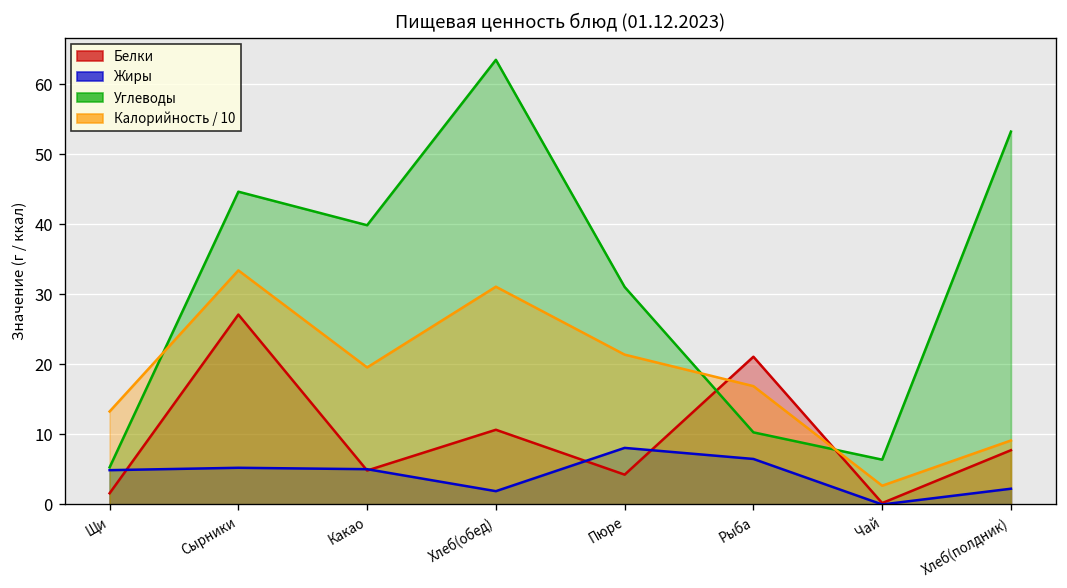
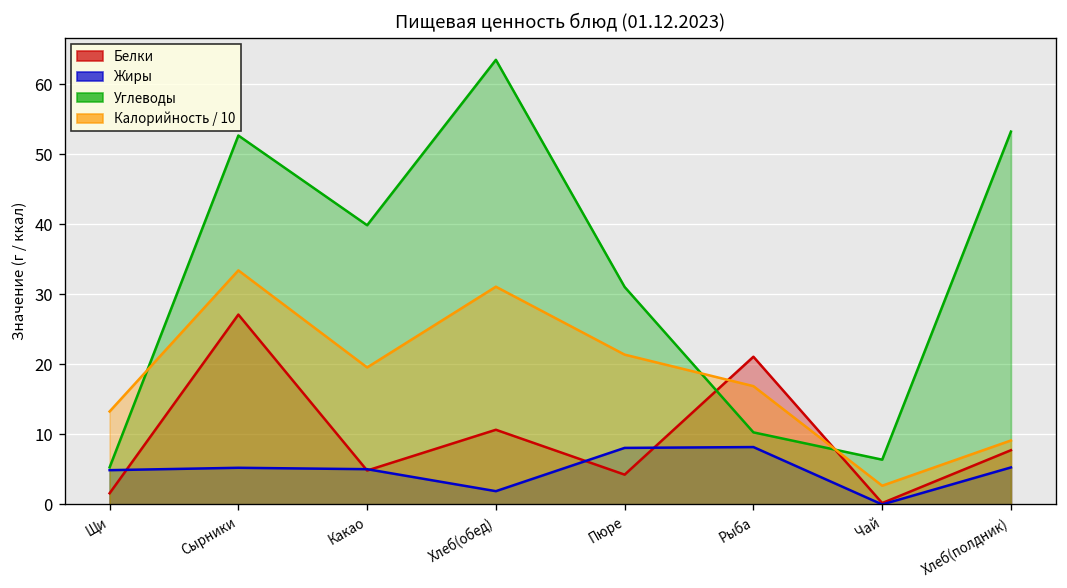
Углеводы, Сырники: 45 -> 53
Жиры, Рыба: 7 -> 8
Жиры, Хлеб(полдник): 2 -> 5
